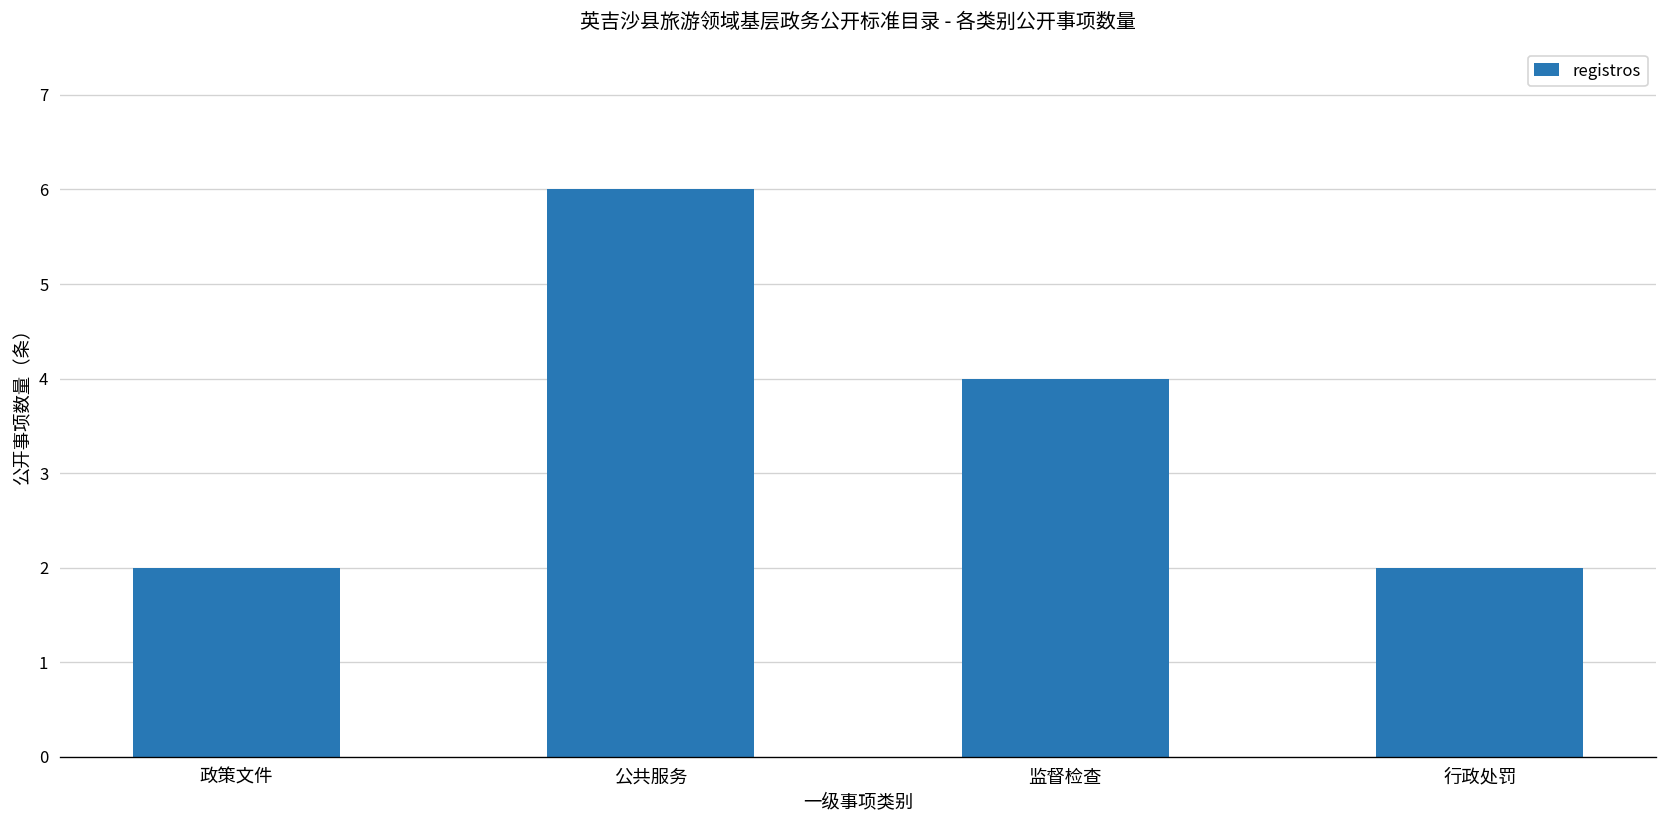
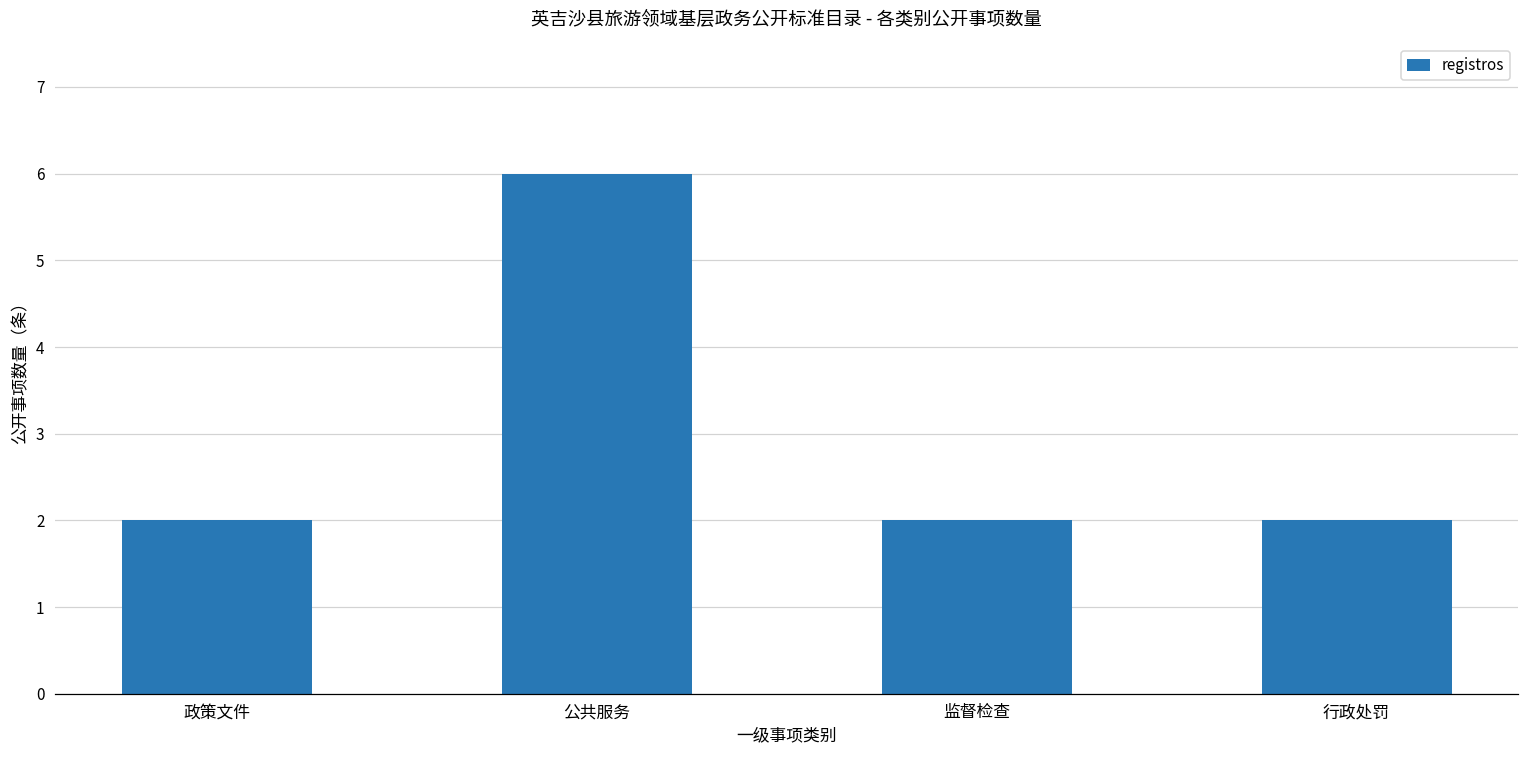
监督检查: 4 -> 2
